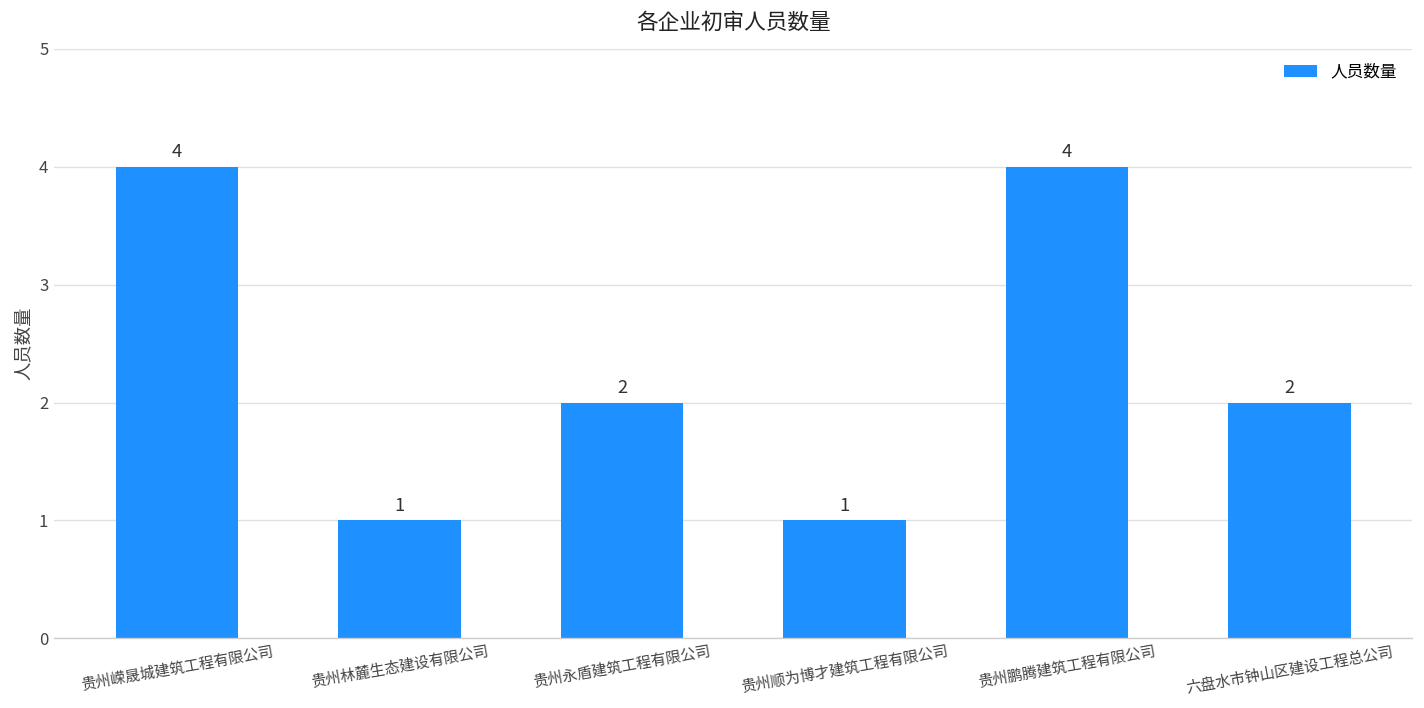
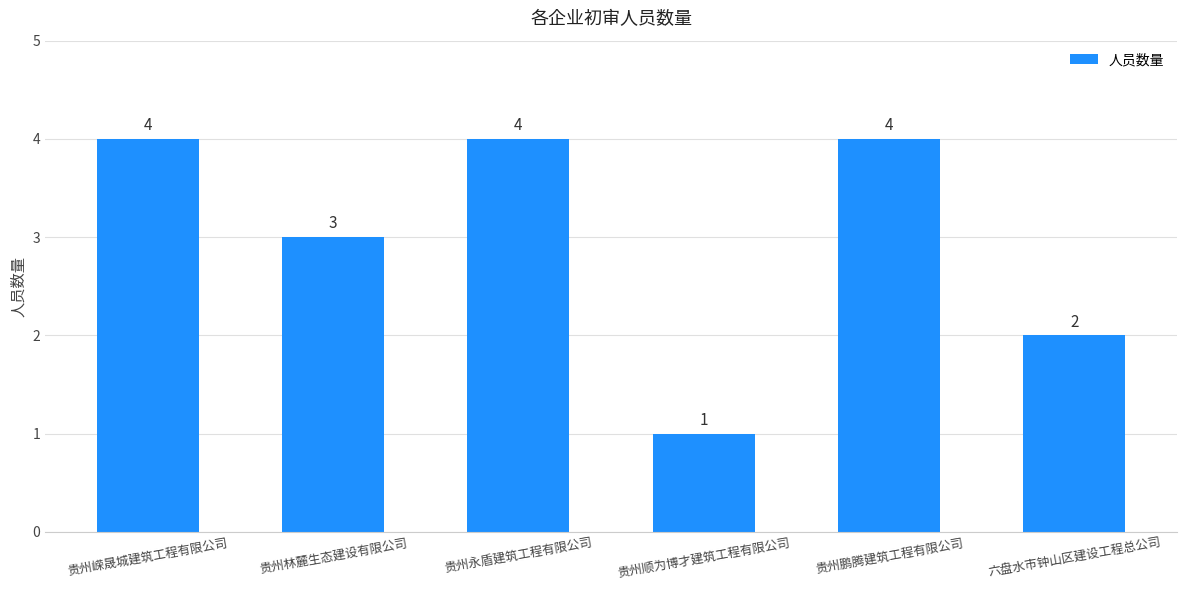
贵州林麓生态建设有限公司: 1 -> 3
贵州永盾建筑工程有限公司: 2 -> 4
